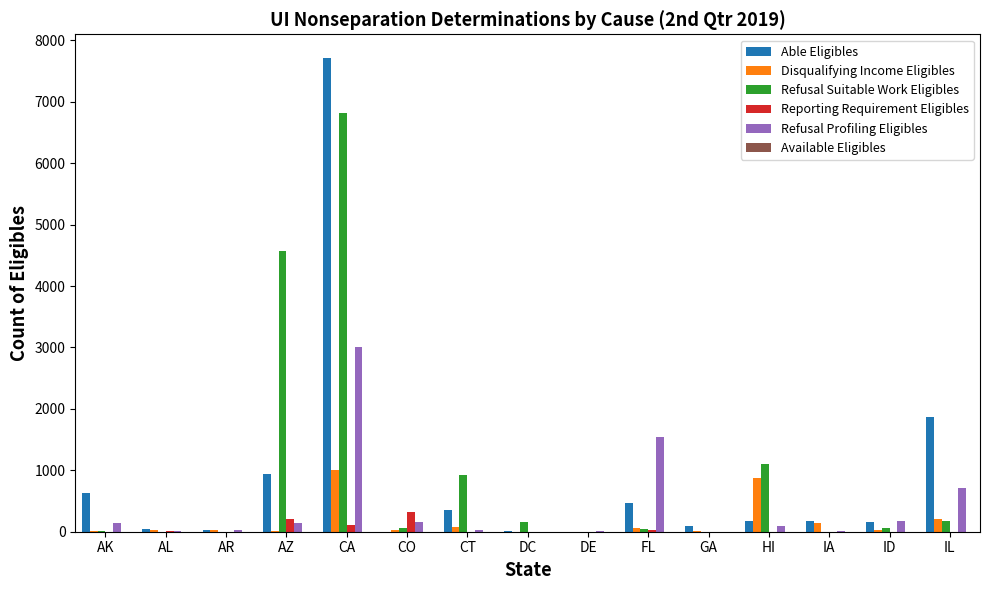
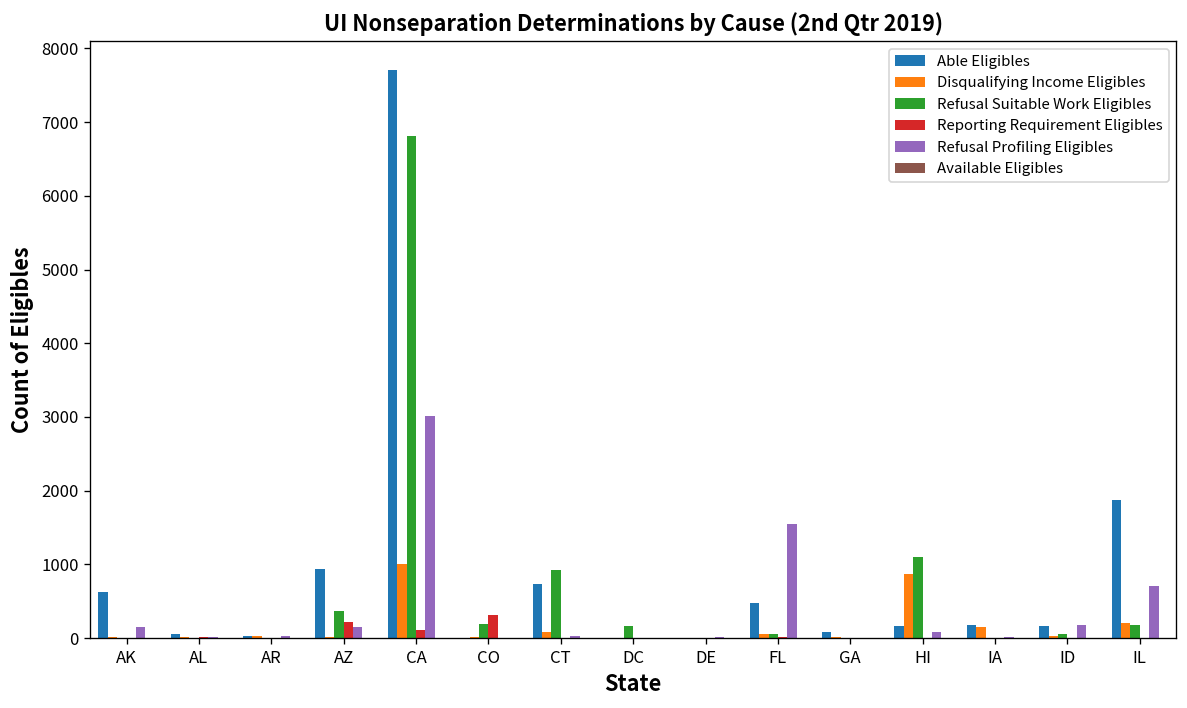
Refusal Suitable Work Eligibles, AZ: 4600 -> 400
Refusal Suitable Work Eligibles, CO: 100 -> 200
Refusal Profiling Eligibles, CO: 200 -> 0
Able Eligibles, CT: 400 -> 700
